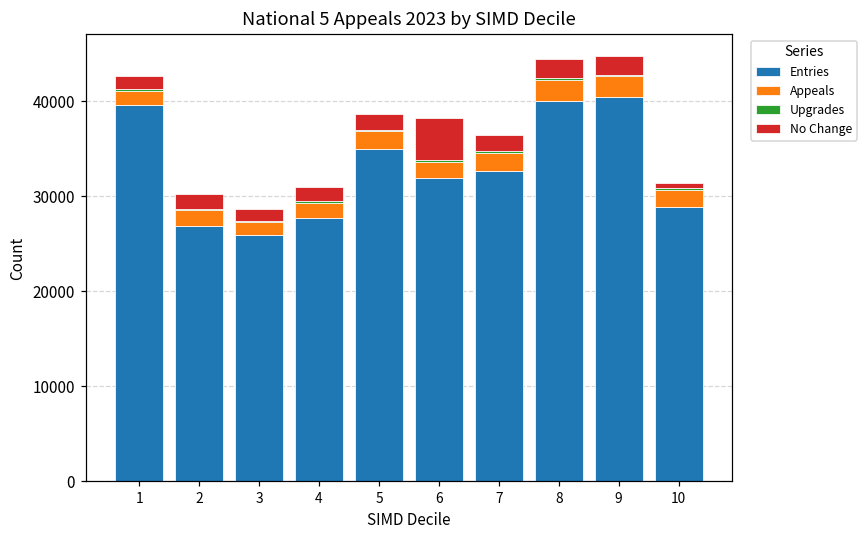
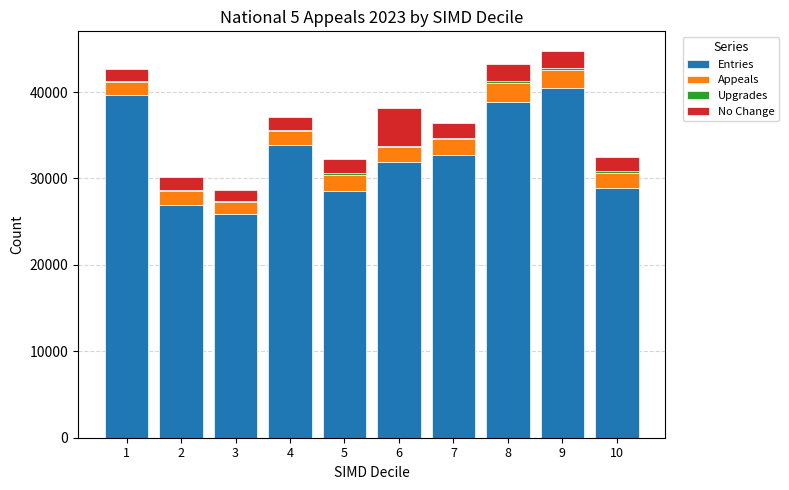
Entries, 4: 28000 -> 34000
Entries, 5: 35000 -> 29000
Entries, 8: 40000 -> 39000
No Change, 10: 1000 -> 2000
